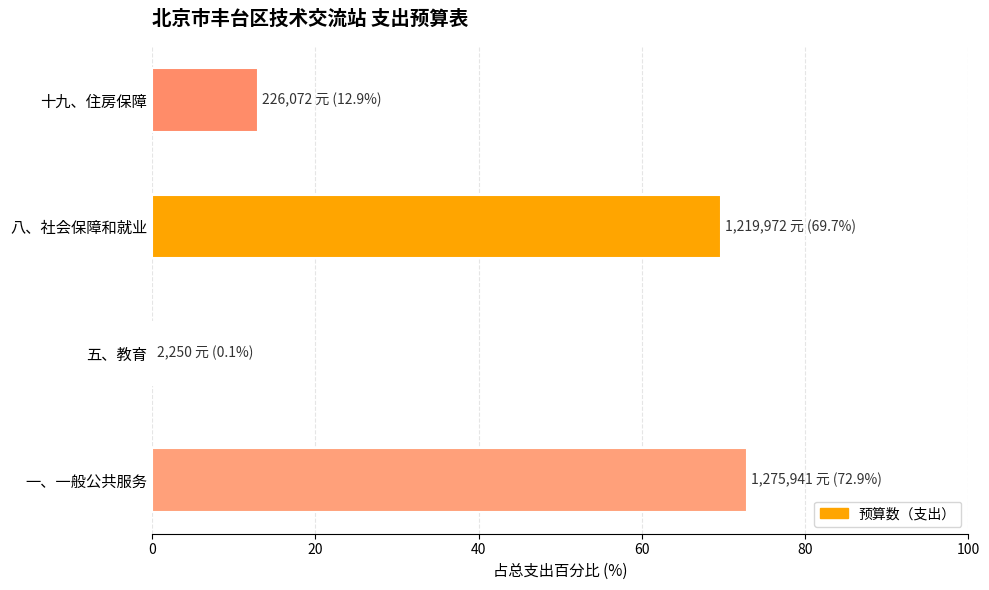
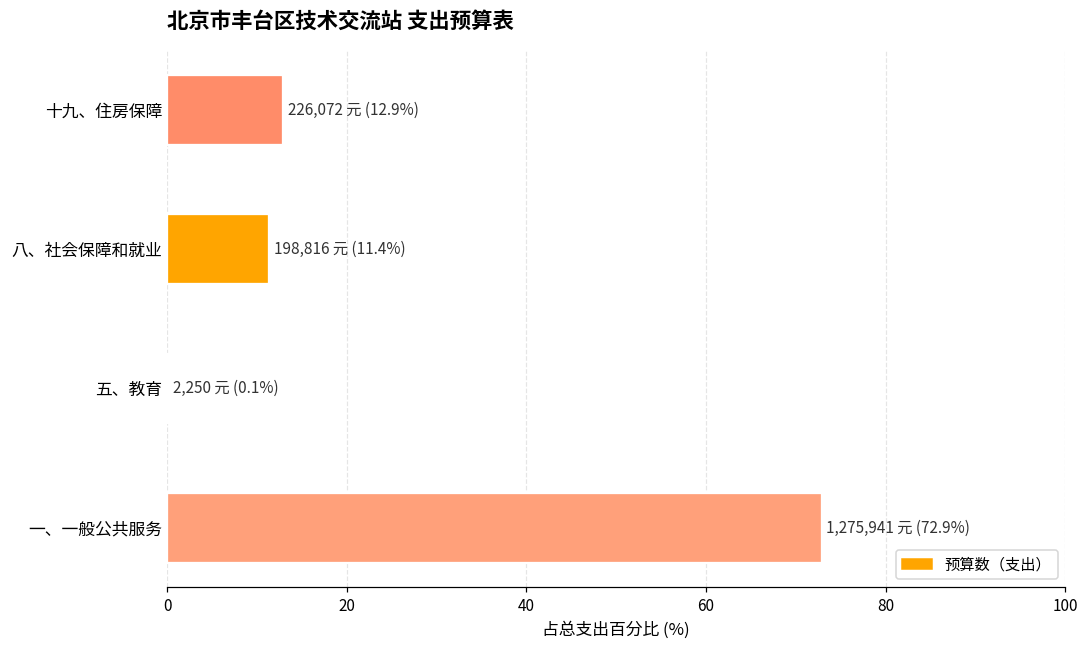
八、社会保障和就业: 1,219,972 元 (69.7%) -> 198,816 元 (11.4%)
